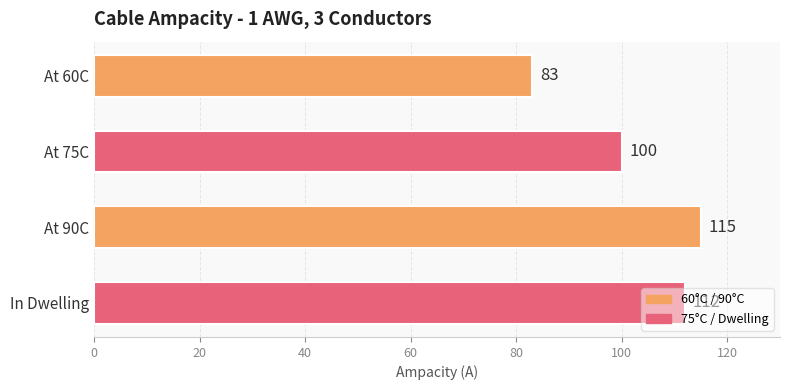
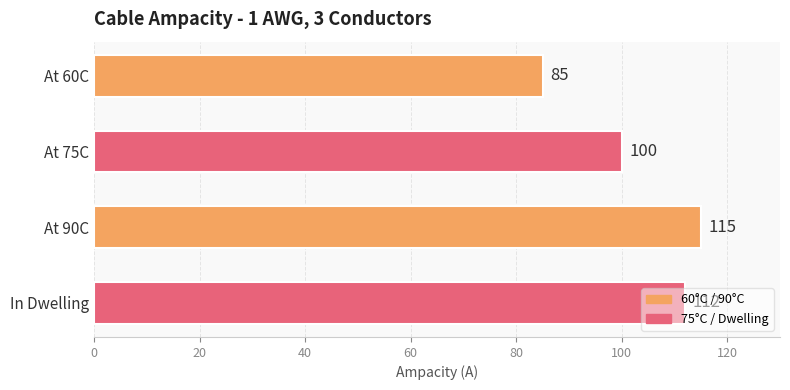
At 60C: 83 -> 85
